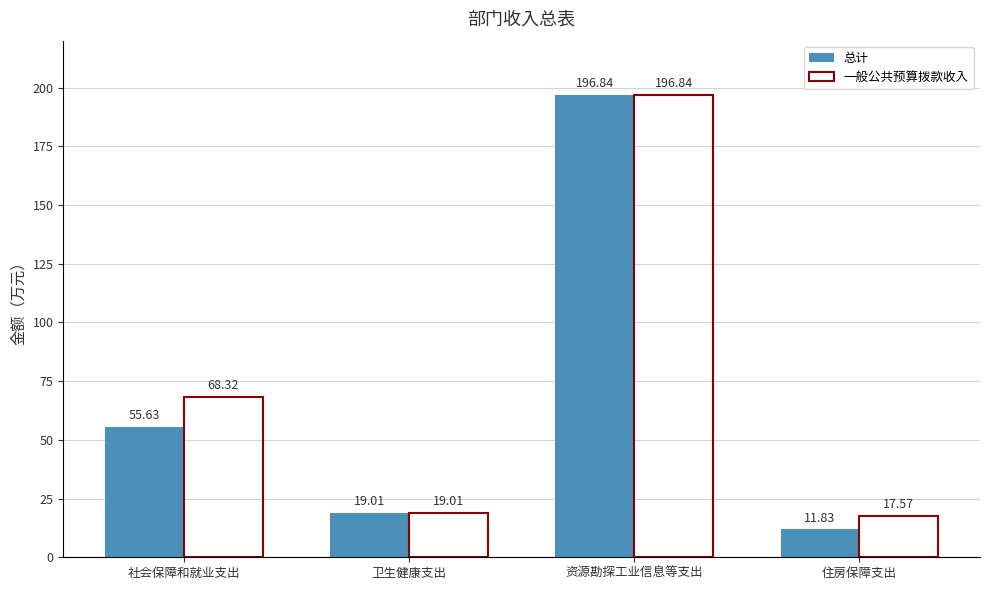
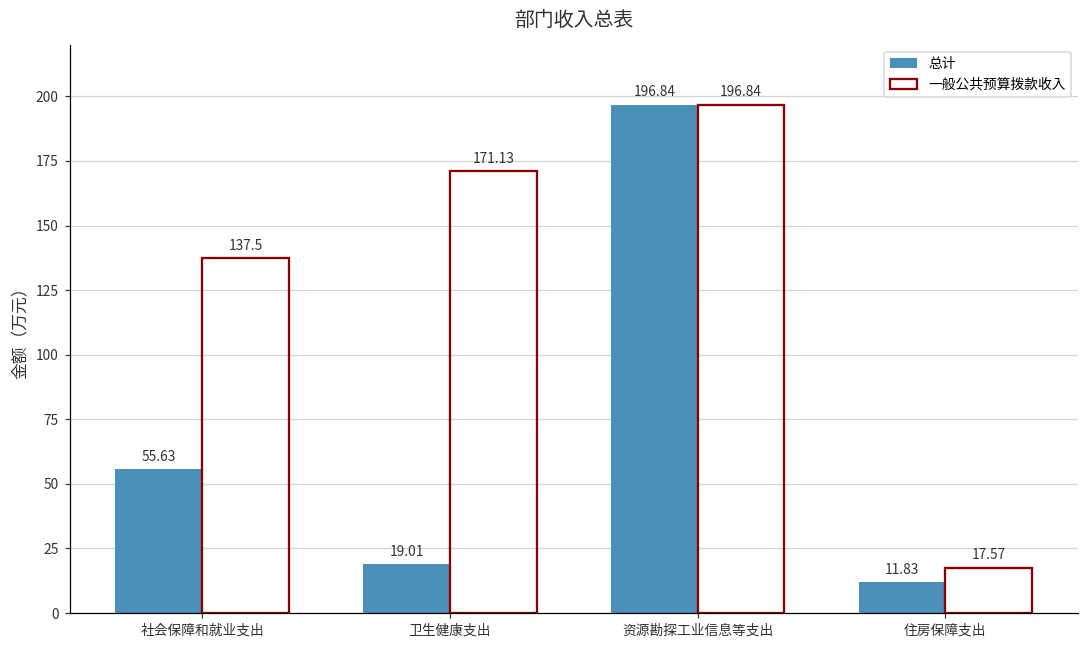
一般公共预算拨款收入, 社会保障和就业支出: 68.32 -> 137.5
一般公共预算拨款收入, 卫生健康支出: 19.01 -> 171.13
